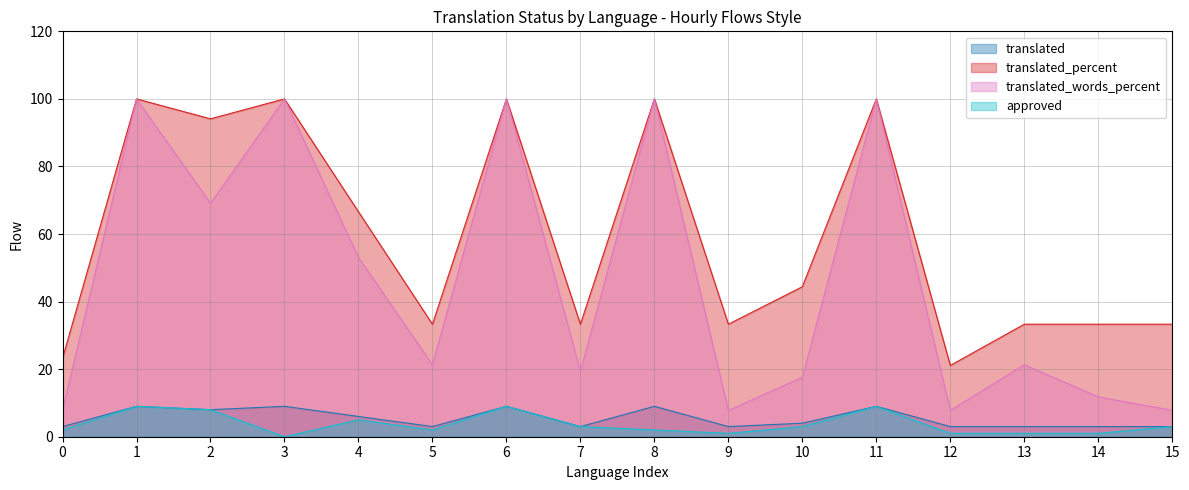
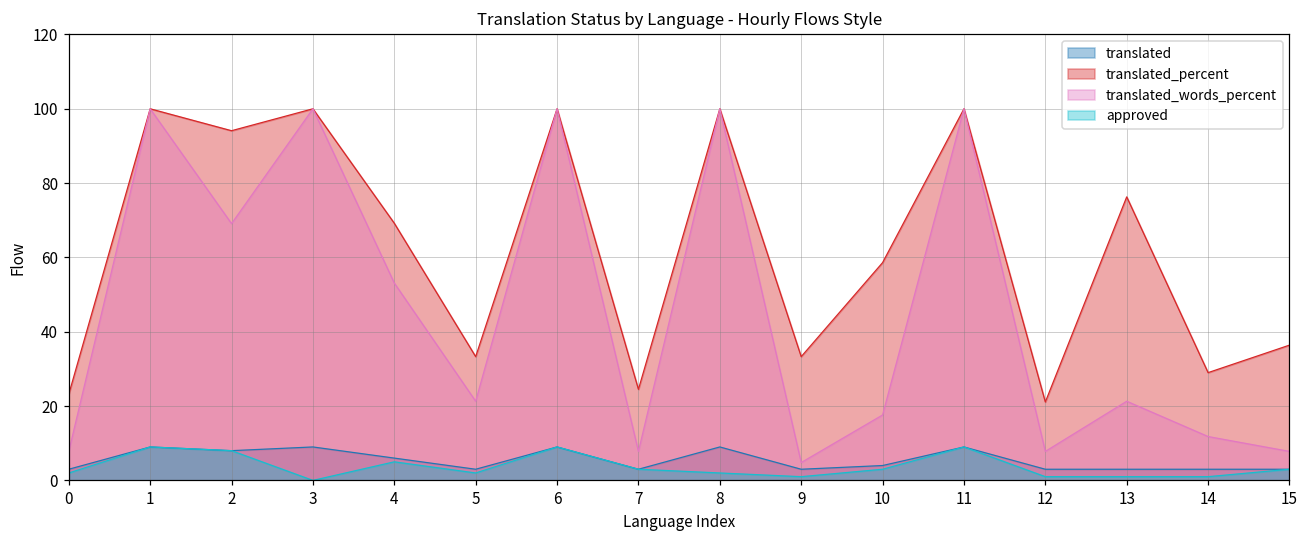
translated_percent, 4: 67 -> 69
translated_percent, 7: 33 -> 25
translated_words_percent, 7: 19 -> 8
translated_words_percent, 9: 8 -> 5
translated_percent, 10: 44 -> 59
translated_percent, 13: 33 -> 76
translated_percent, 14: 33 -> 29
translated_percent, 15: 33 -> 36
